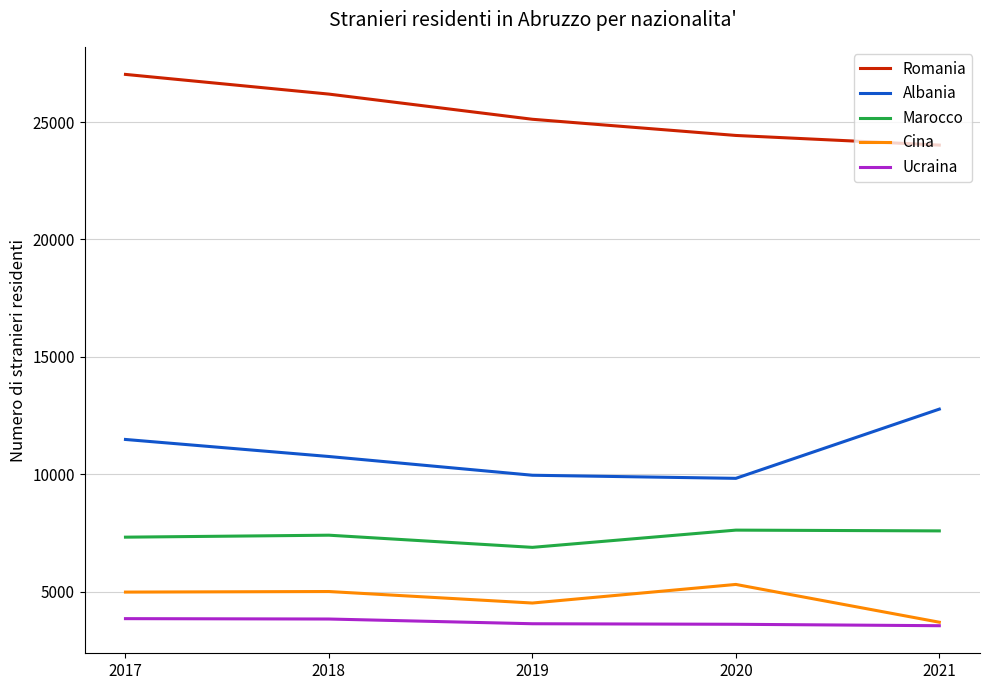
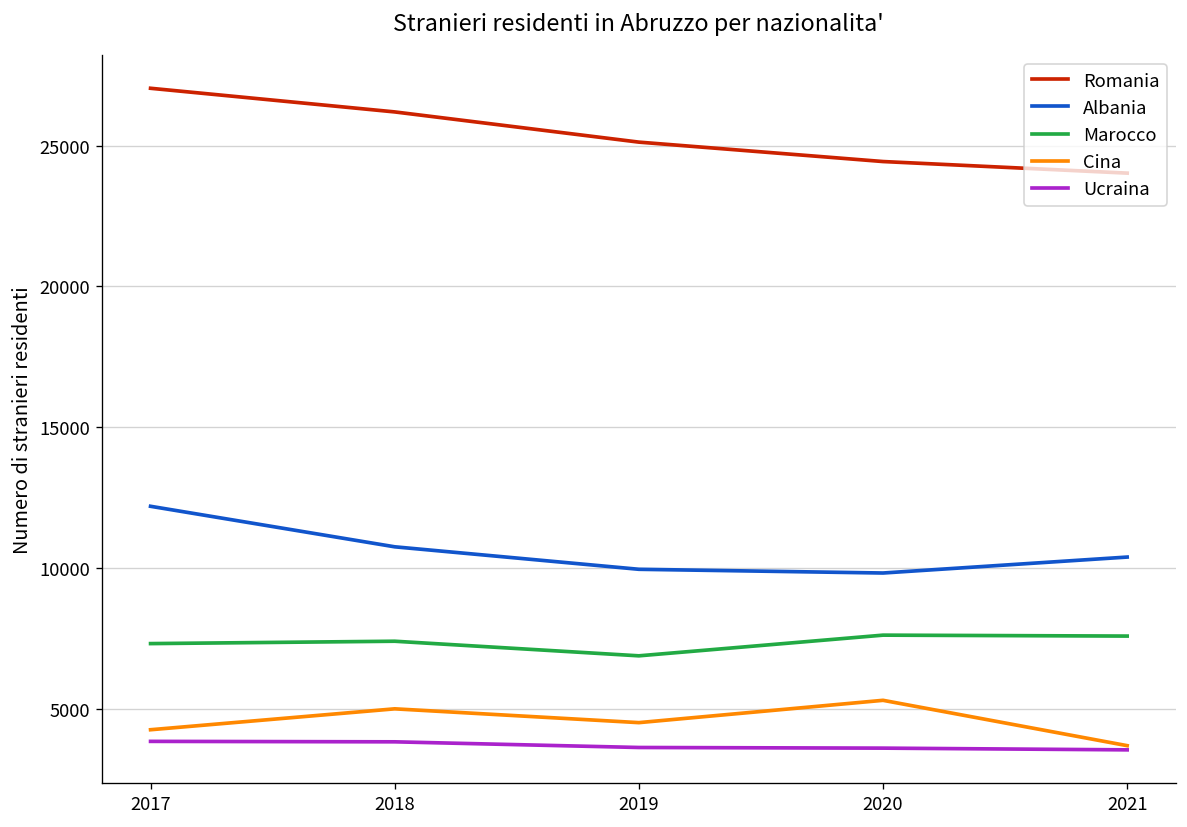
Albania, 2017: 11500 -> 12200
Cina, 2017: 5000 -> 4300
Albania, 2021: 12800 -> 10400
